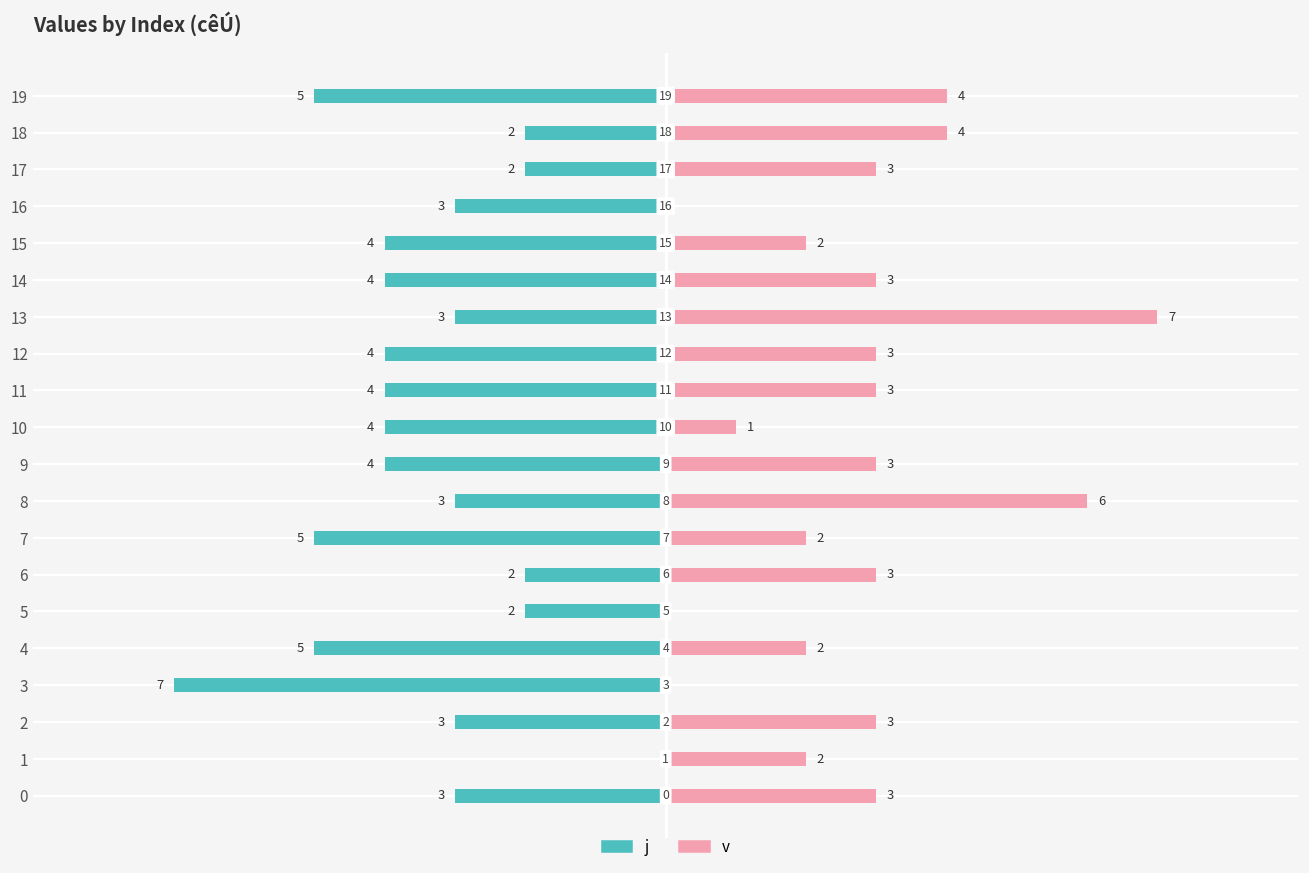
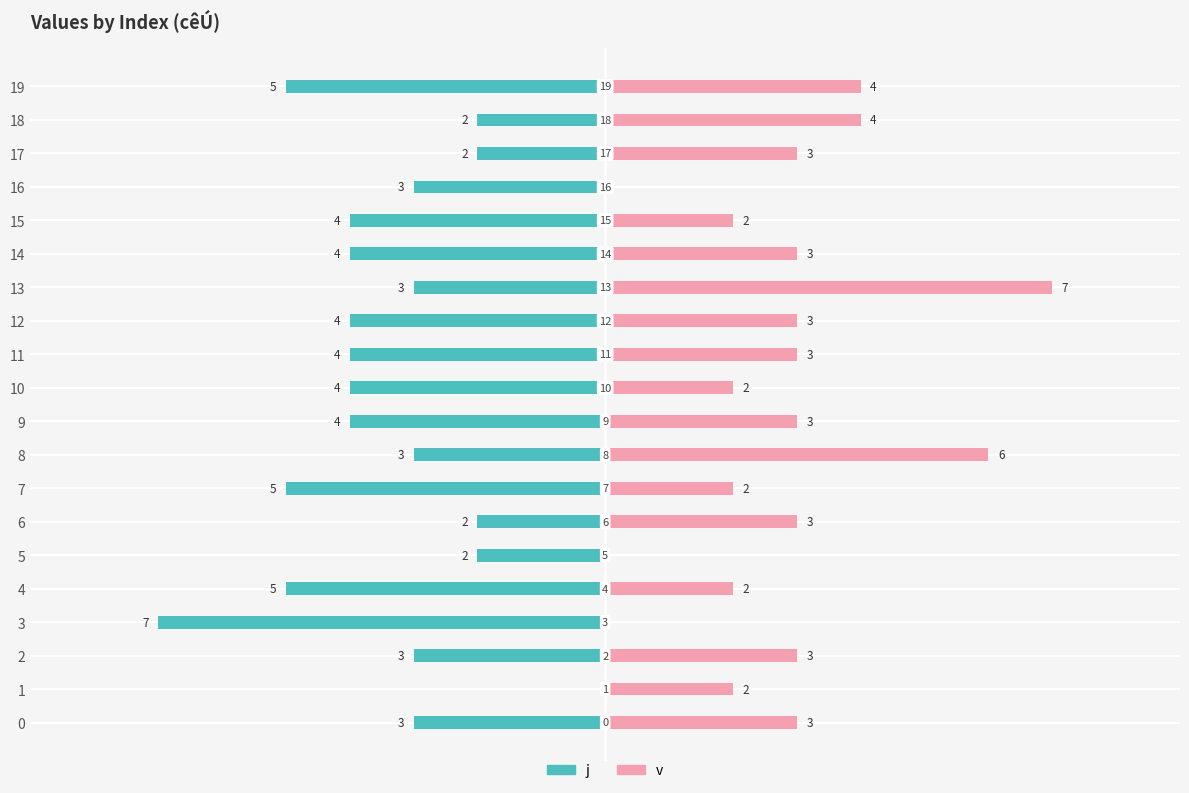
v, 10: 1 -> 2
